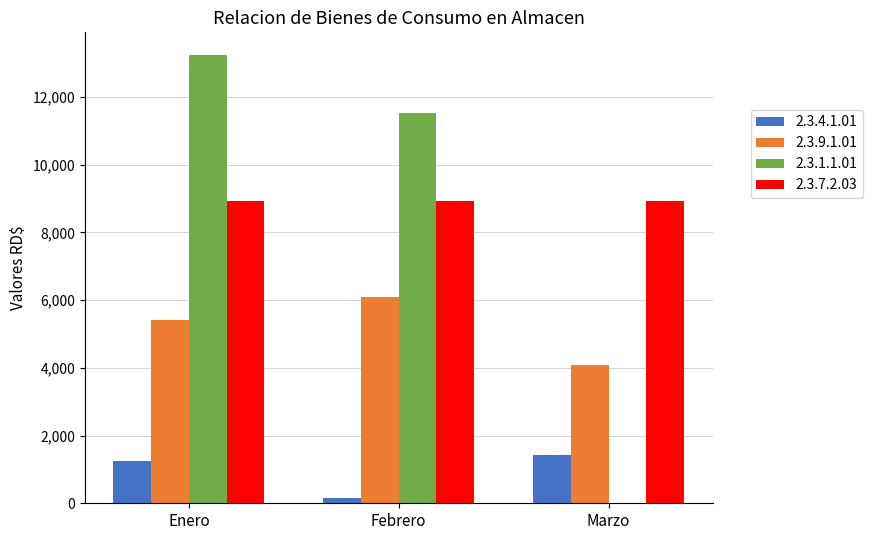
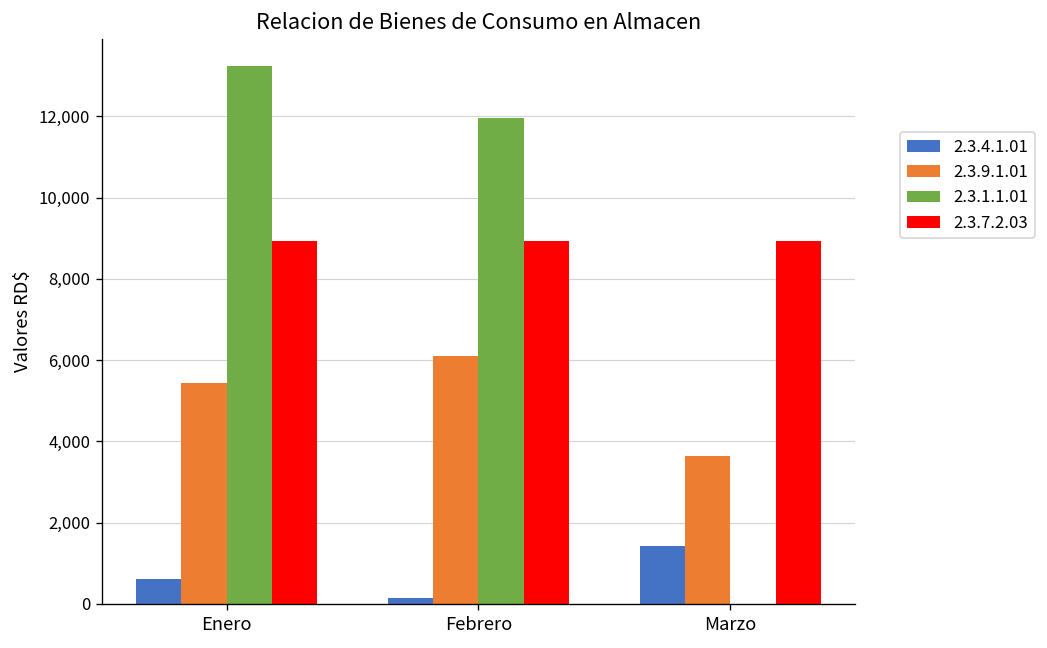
2.3.4.1.01, Enero: 1,200 -> 600
2.3.1.1.01, Febrero: 11,500 -> 12,000
2.3.9.1.01, Marzo: 4,100 -> 3,600
